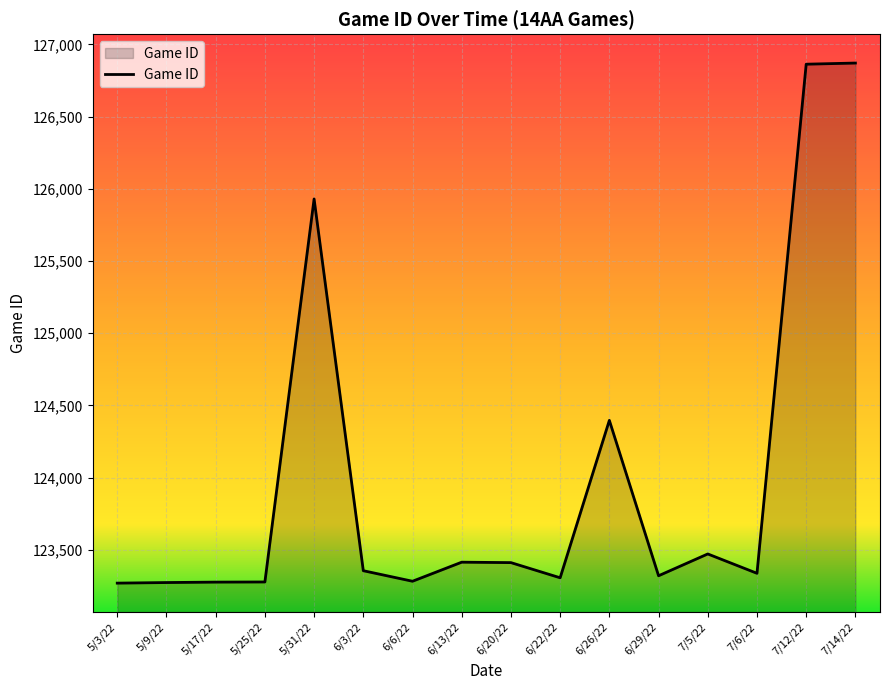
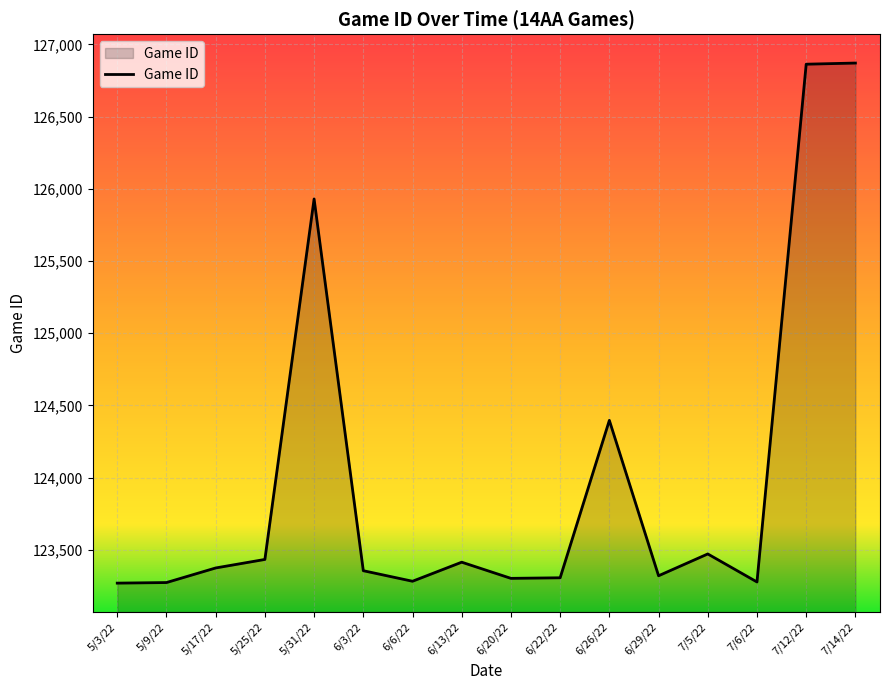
5/17/22: 123,280 -> 123,380
5/25/22: 123,280 -> 123,430
6/20/22: 123,410 -> 123,300
7/6/22: 123,340 -> 123,280
